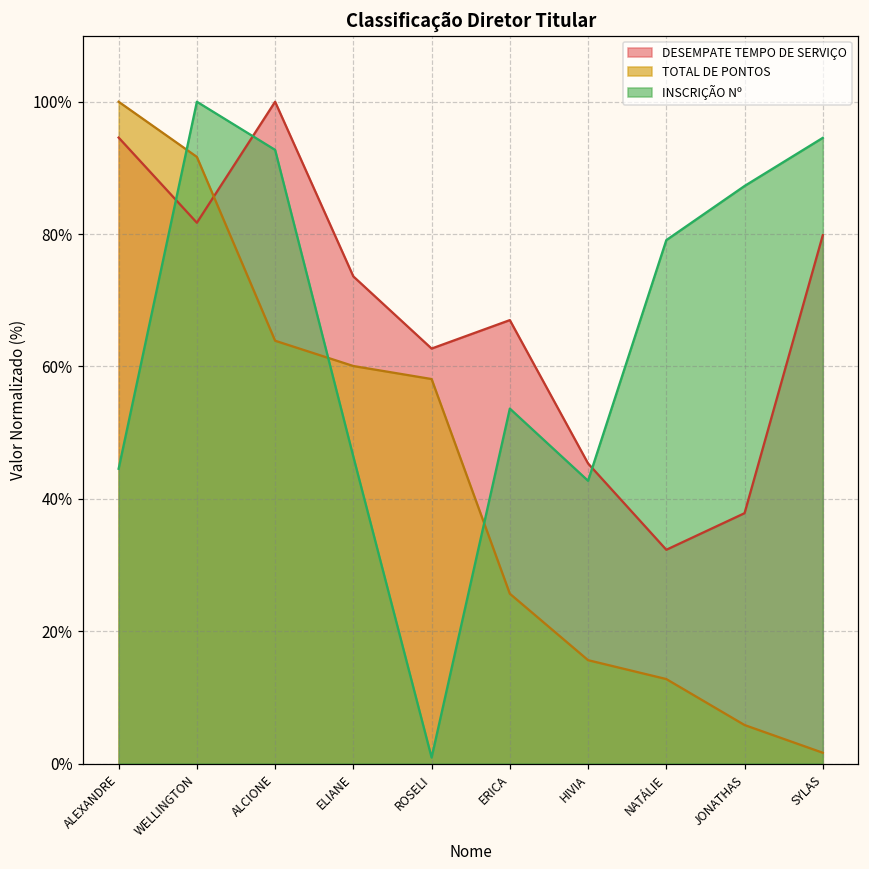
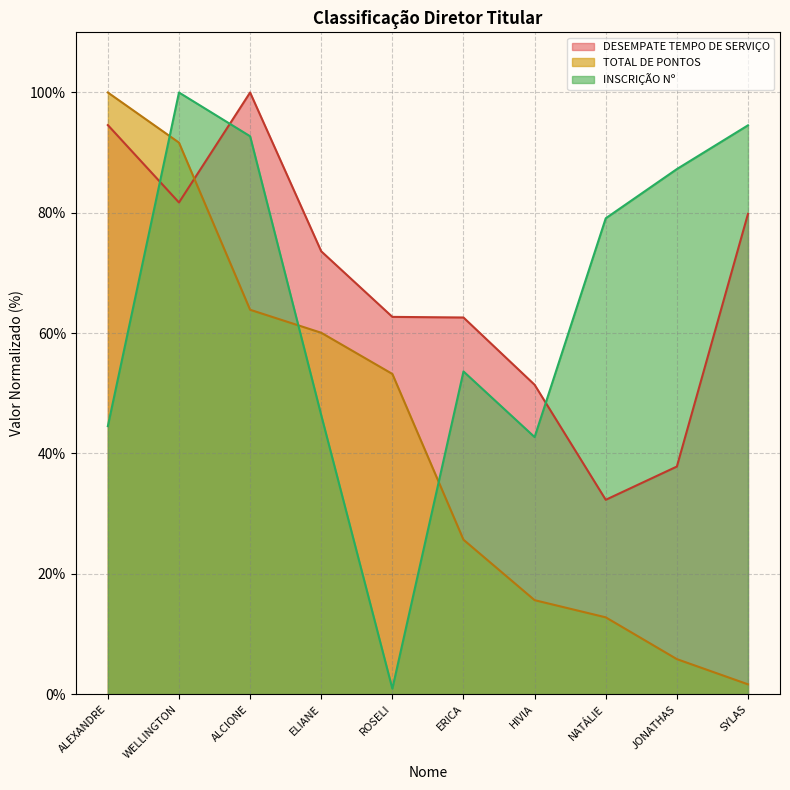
TOTAL DE PONTOS, ROSELI: 58% -> 53%
DESEMPATE TEMPO DE SERVIÇO, ERICA: 67% -> 63%
DESEMPATE TEMPO DE SERVIÇO, HIVIA: 45% -> 51%
